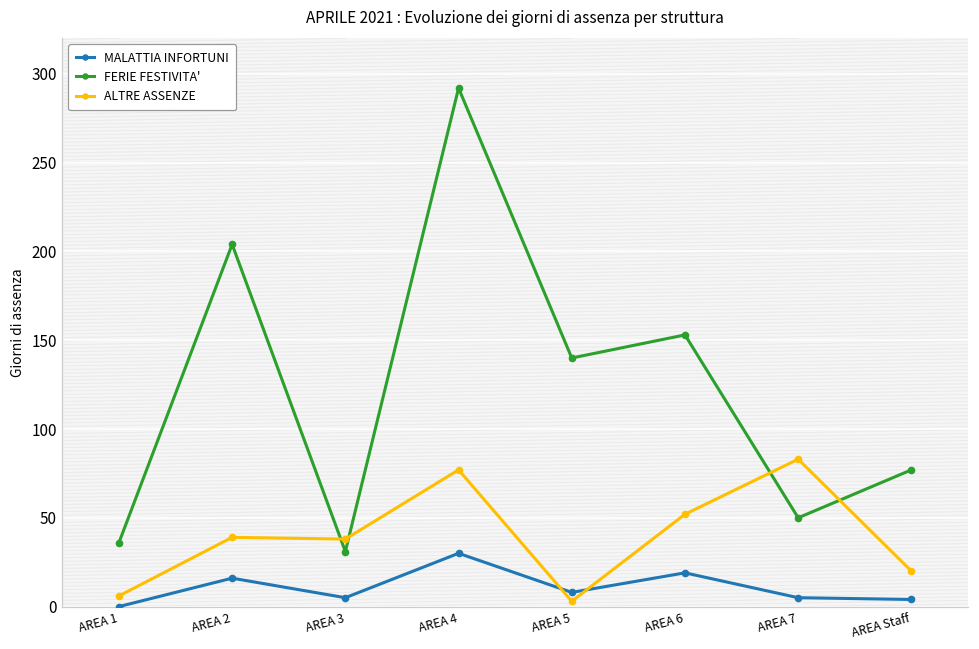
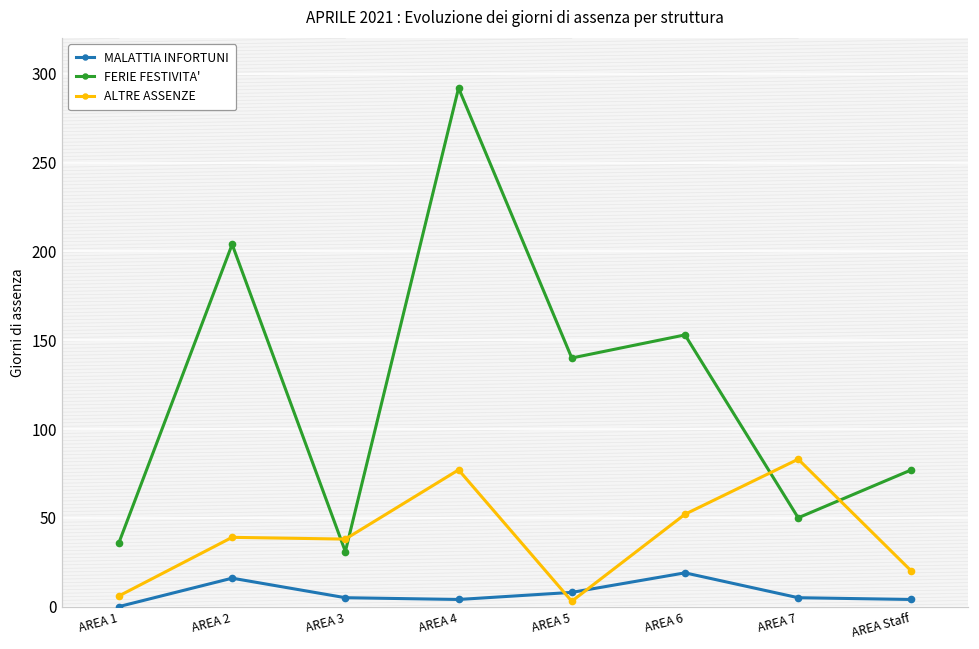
MALATTIA INFORTUNI, AREA 4: 30 -> 4
